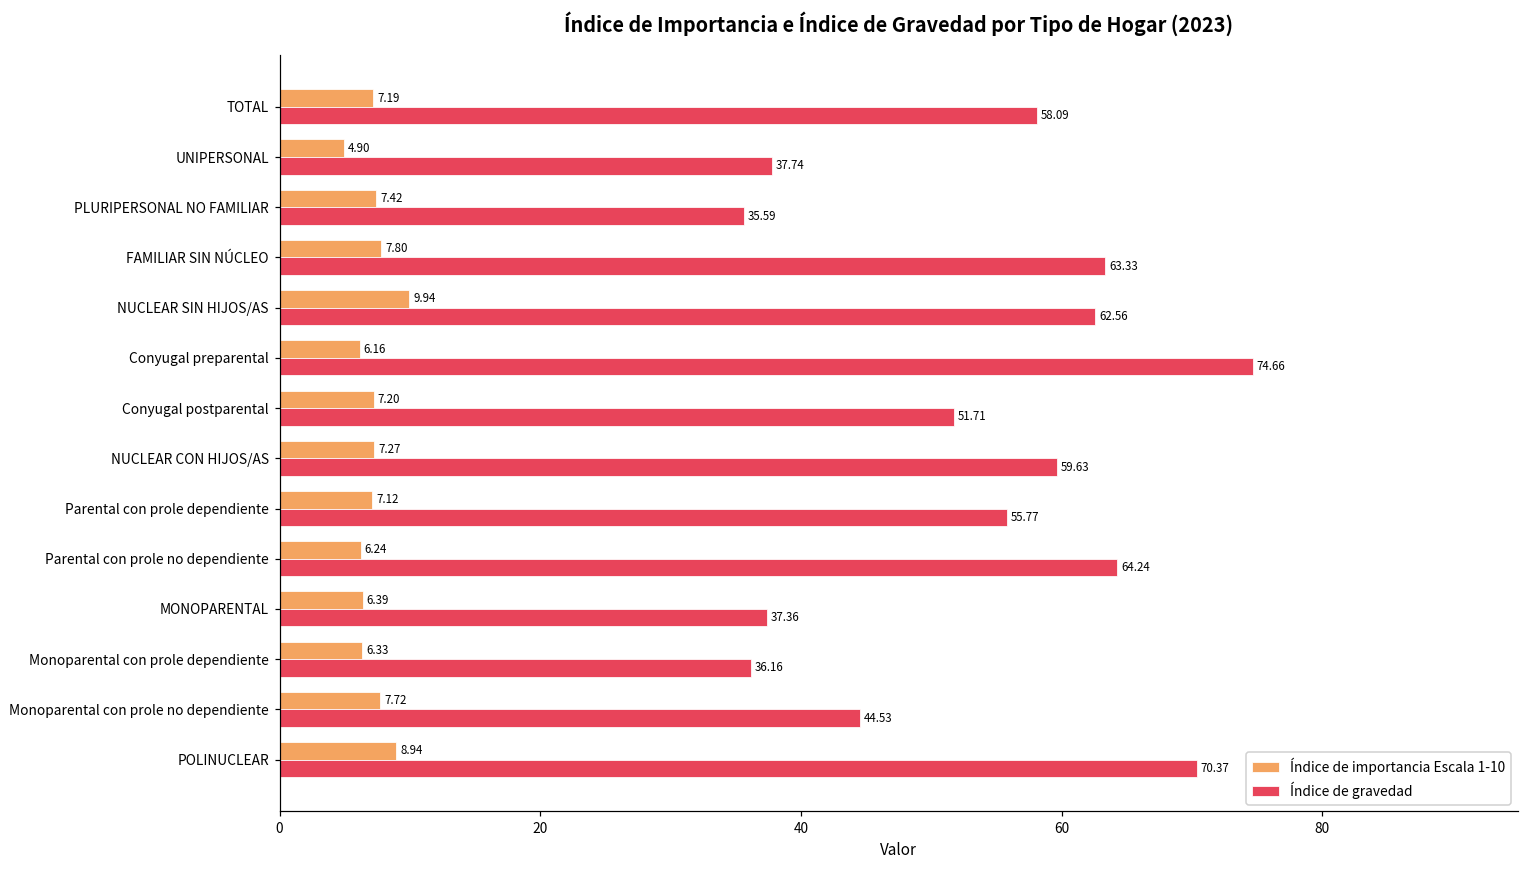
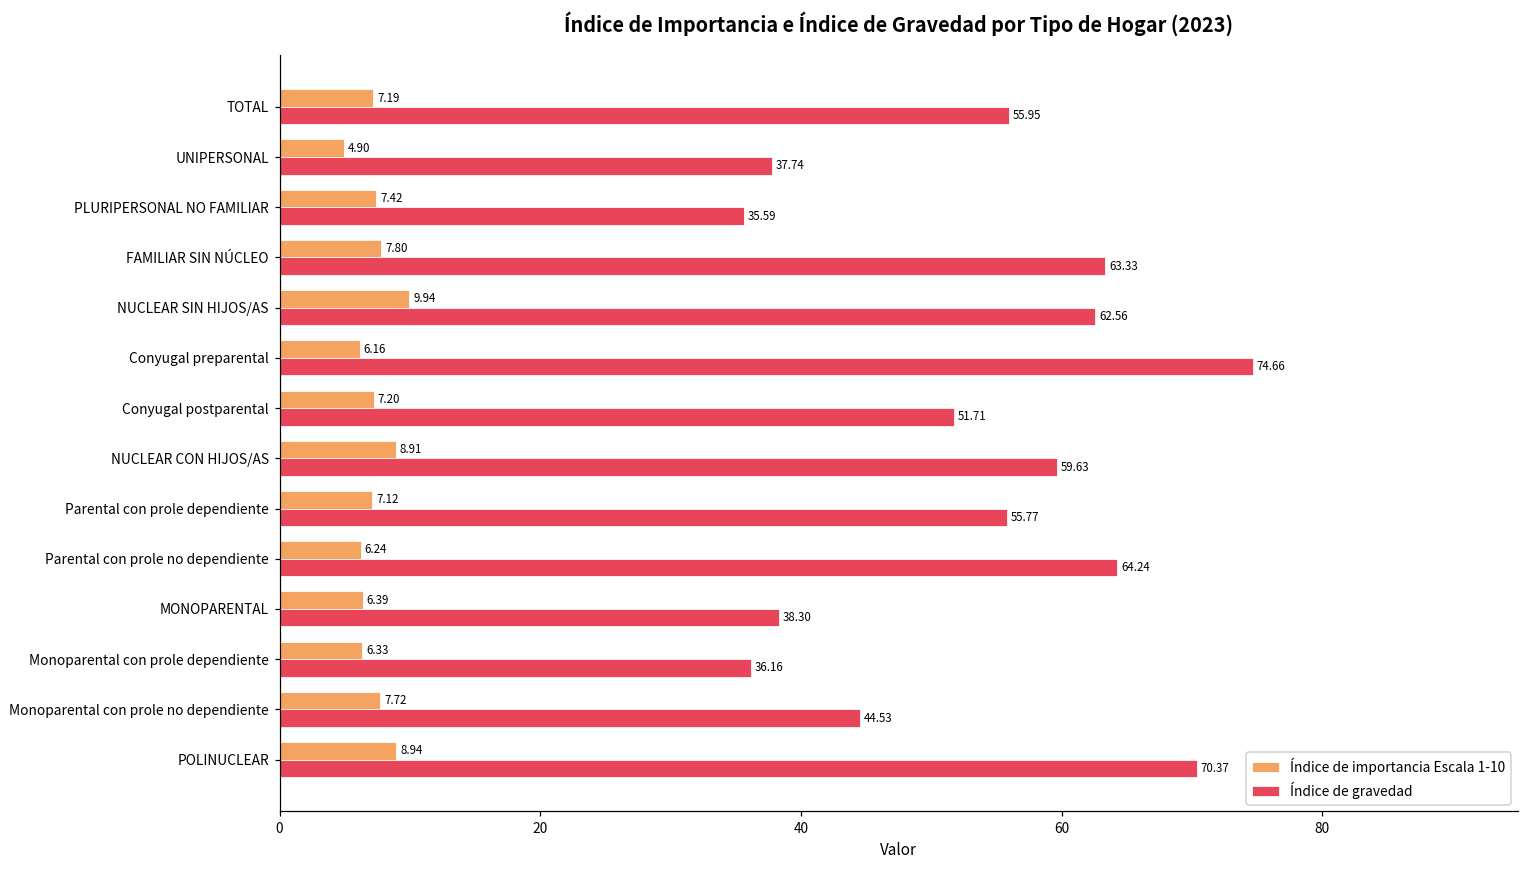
Índice de gravedad, TOTAL: 58.09 -> 55.95
Índice de importancia Escala 1-10, NUCLEAR CON HIJOS/AS: 7.27 -> 8.91
Índice de gravedad, MONOPARENTAL: 37.36 -> 38.30
